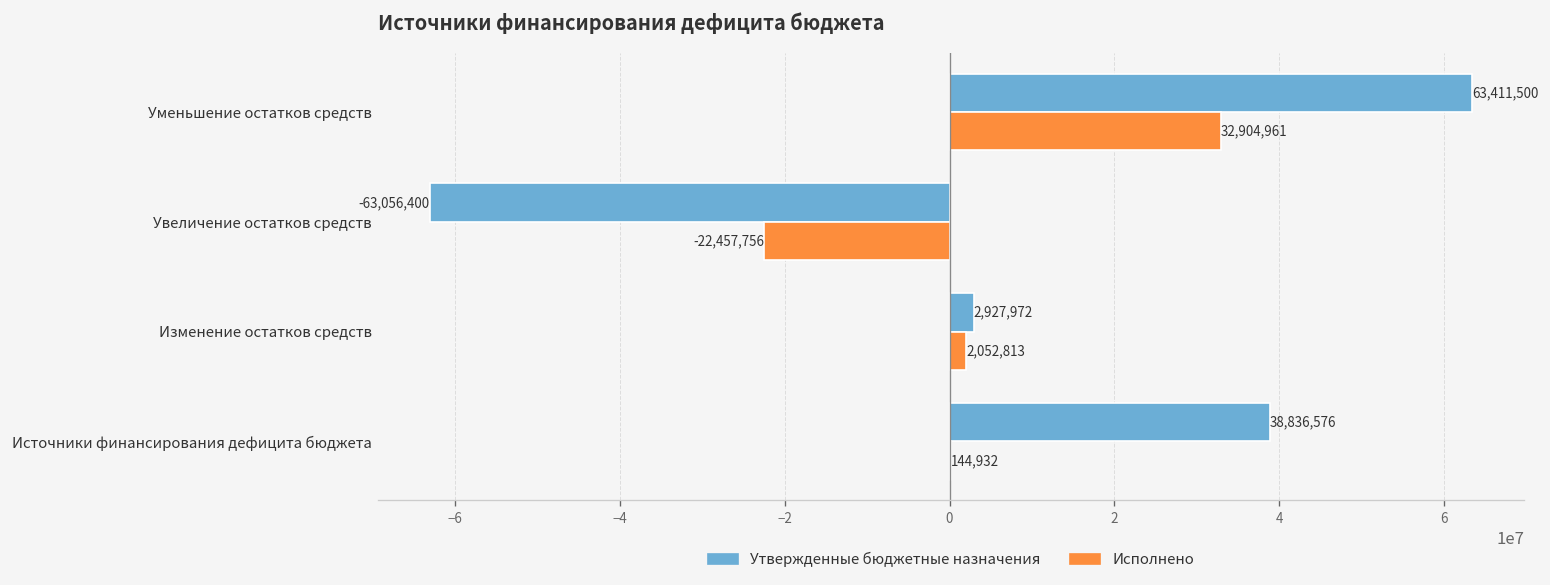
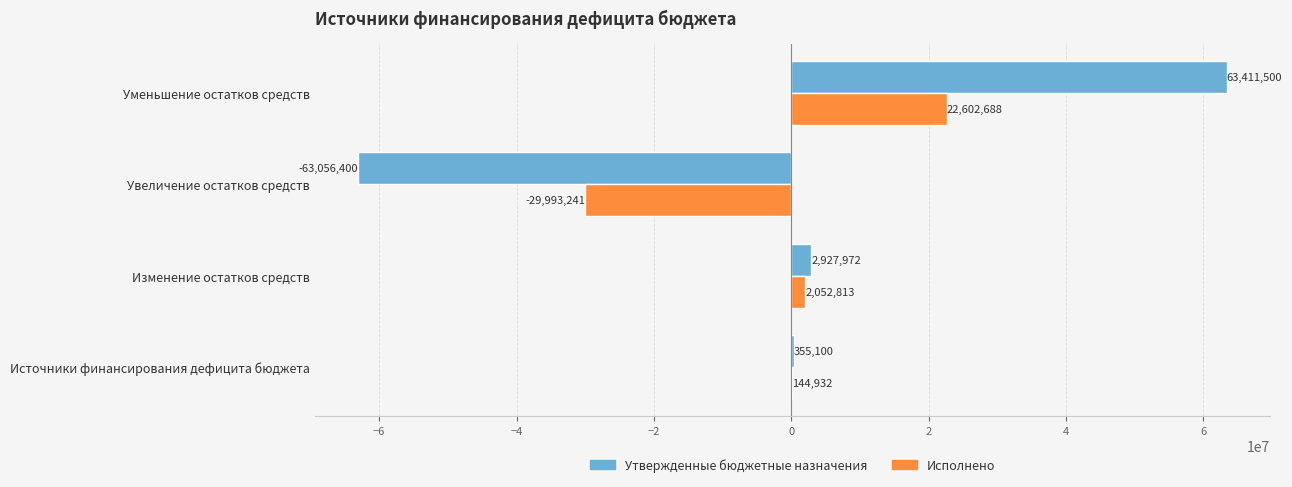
Исполнено, Уменьшение остатков средств: 32,904,961 -> 22,602,688
Исполнено, Увеличение остатков средств: -22,457,756 -> -29,993,241
Утвержденные бюджетные назначения, Источники финансирования дефицита бюджета: 38,836,576 -> 355,100
